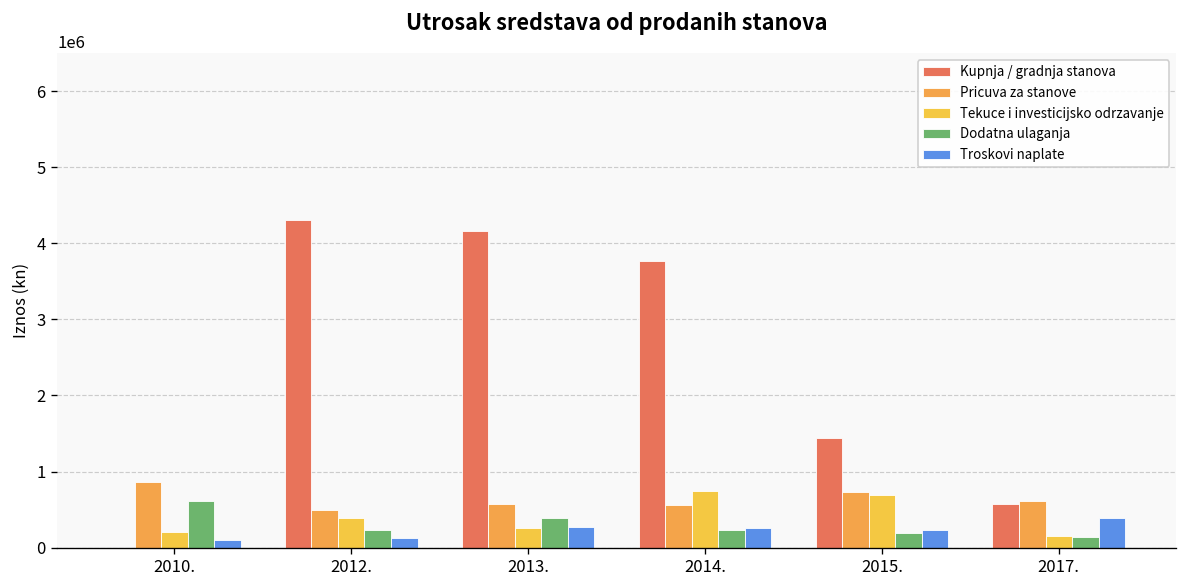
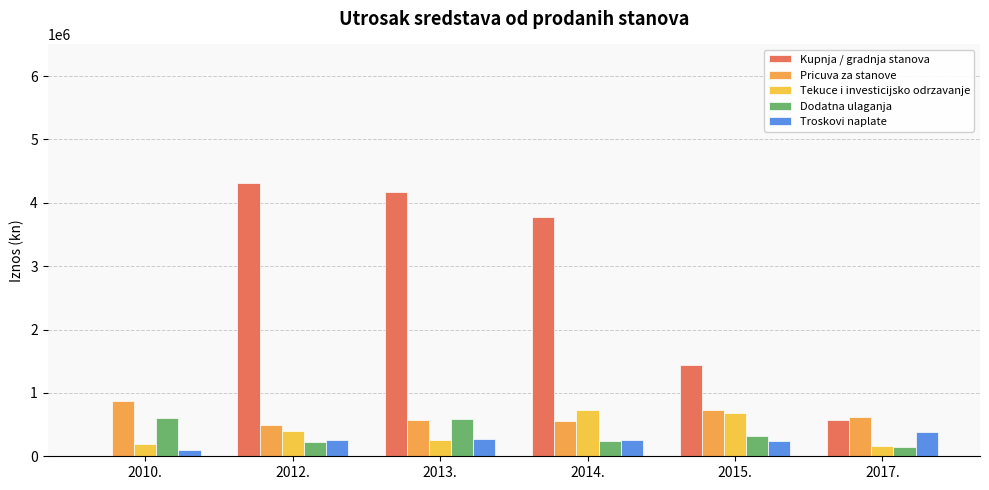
Troskovi naplate, 2012.: 100000 -> 300000
Dodatna ulaganja, 2013.: 400000 -> 600000
Dodatna ulaganja, 2015.: 200000 -> 300000
